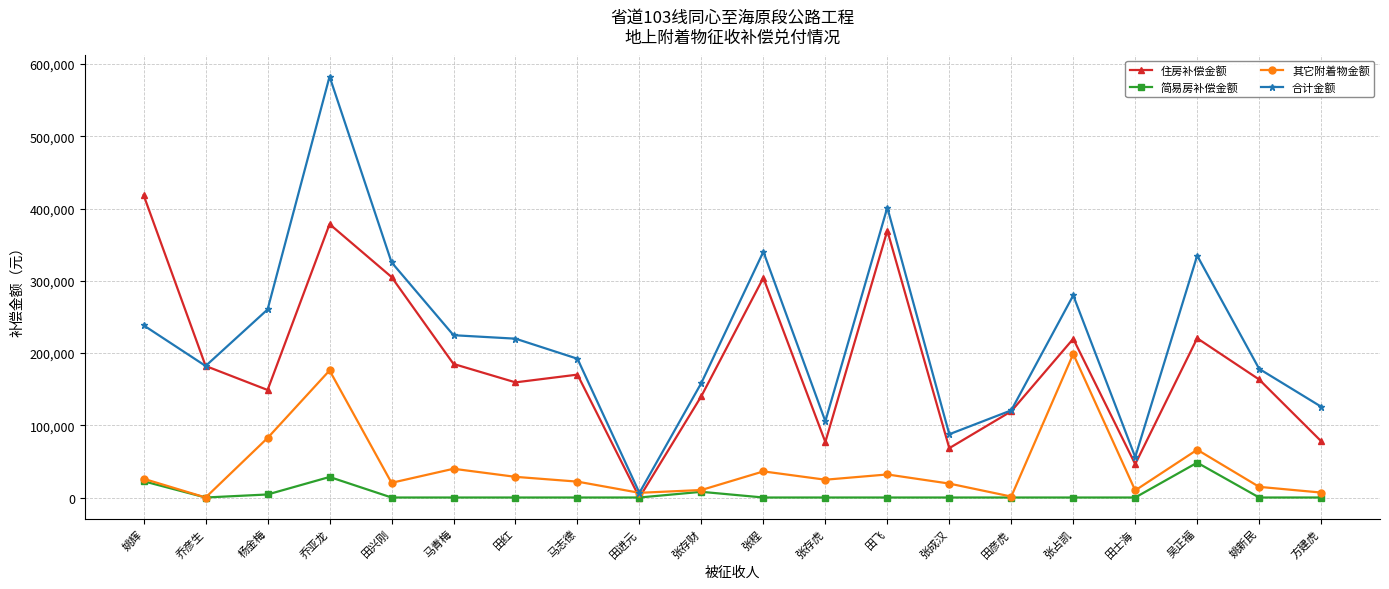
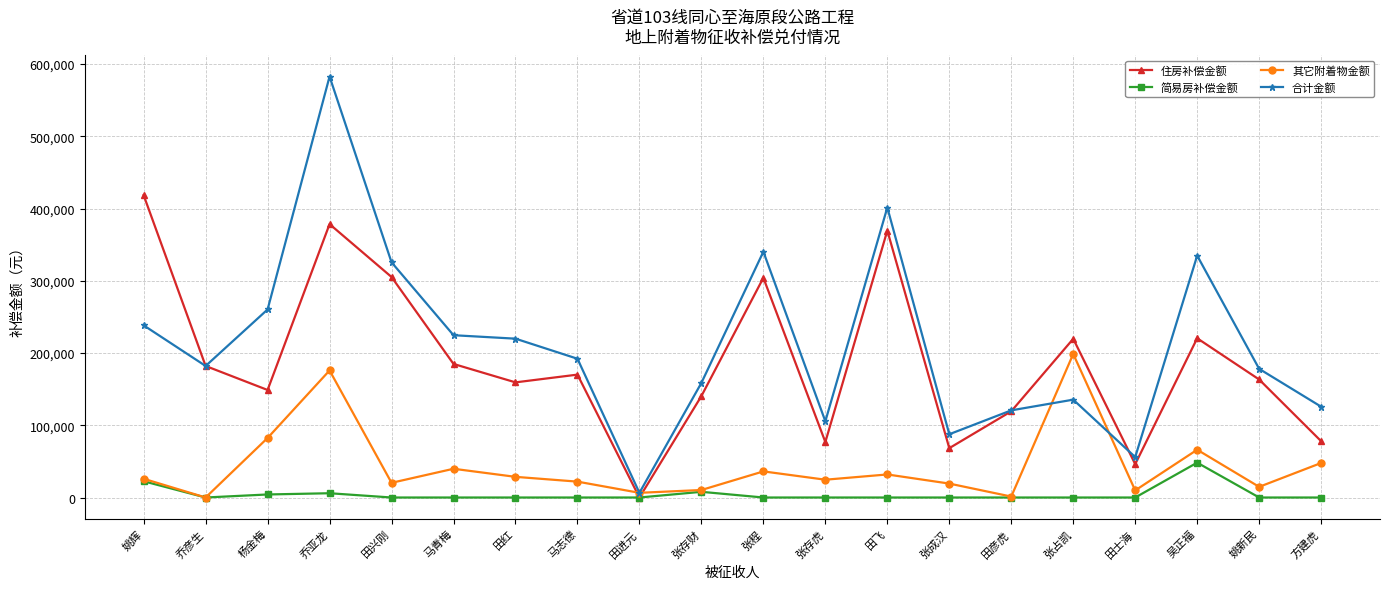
简易房补偿金额, 乔亚龙: 30,000 -> 10,000
合计金额, 张占凯: 280,000 -> 140,000
其它附着物金额, 方建虎: 10,000 -> 50,000
